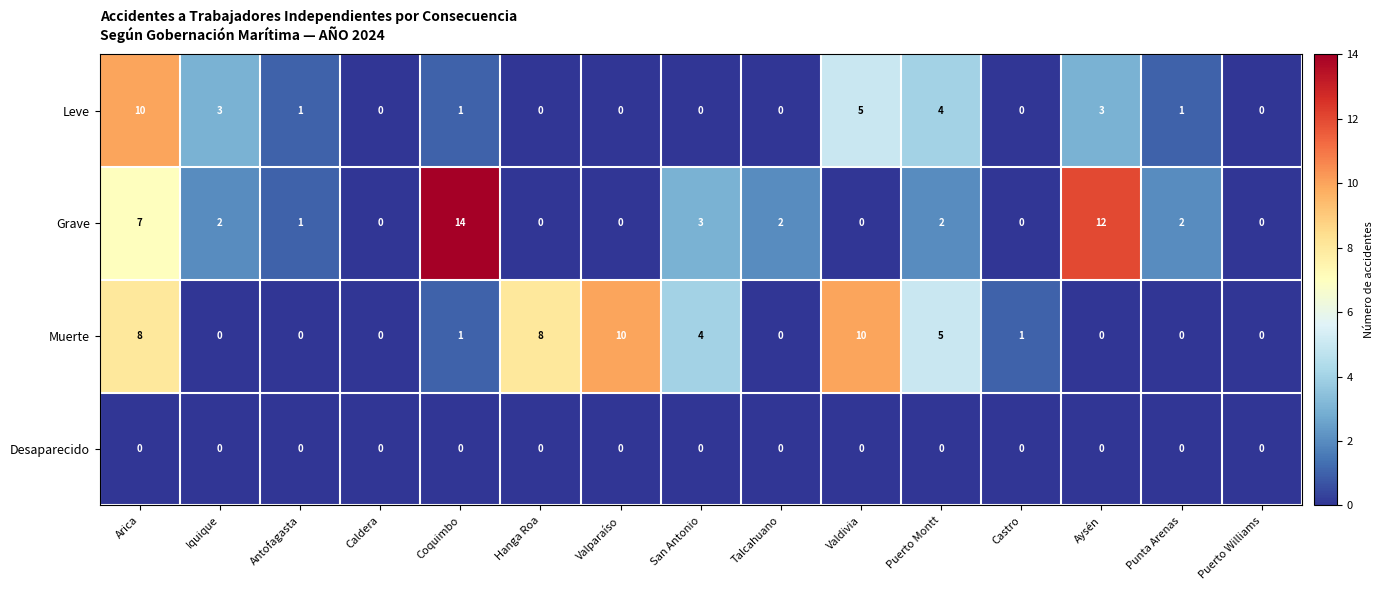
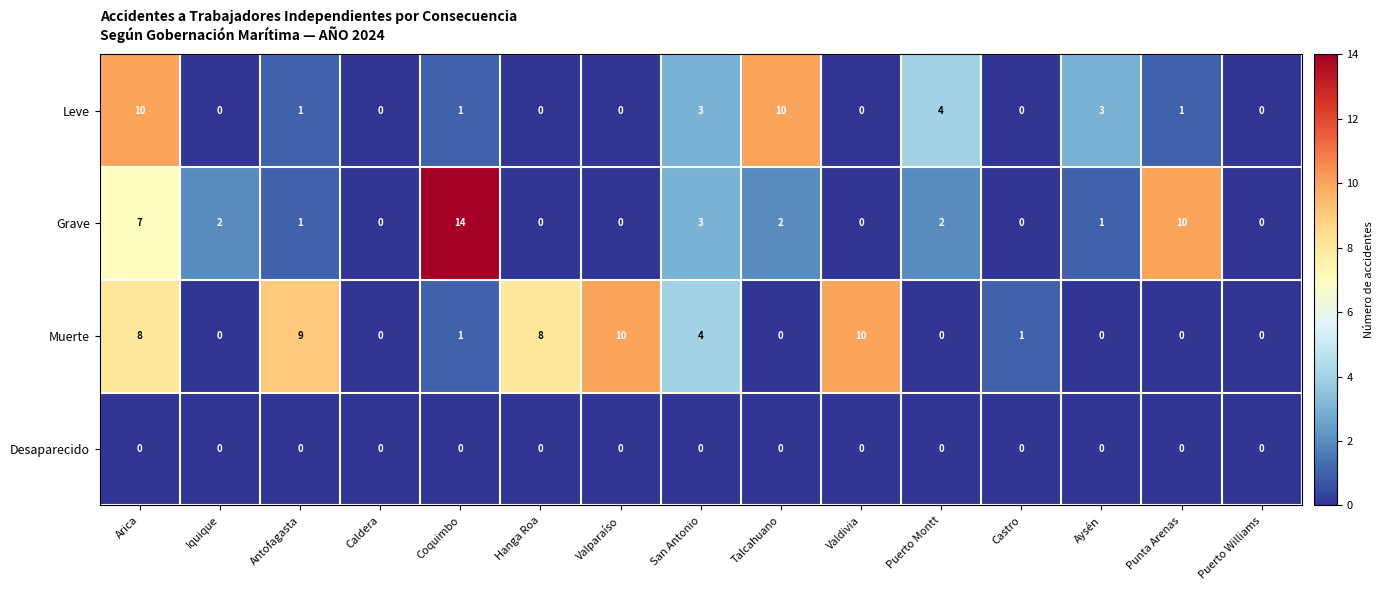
Leve, Iquique: 3 -> 0
Leve, San Antonio: 0 -> 3
Leve, Talcahuano: 0 -> 10
Leve, Valdivia: 5 -> 0
Grave, Aysén: 12 -> 1
Grave, Punta Arenas: 2 -> 10
Muerte, Antofagasta: 0 -> 9
Muerte, Puerto Montt: 5 -> 0
